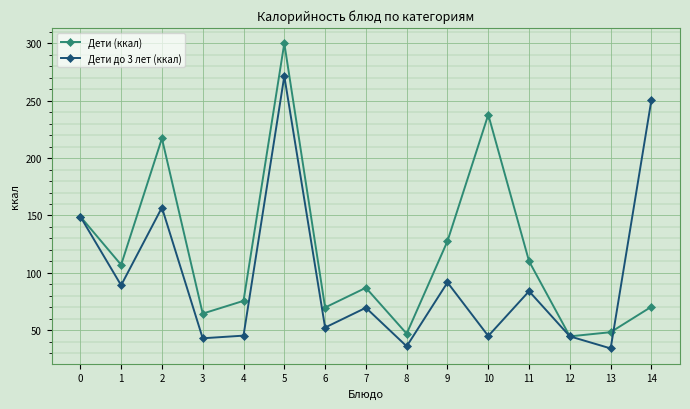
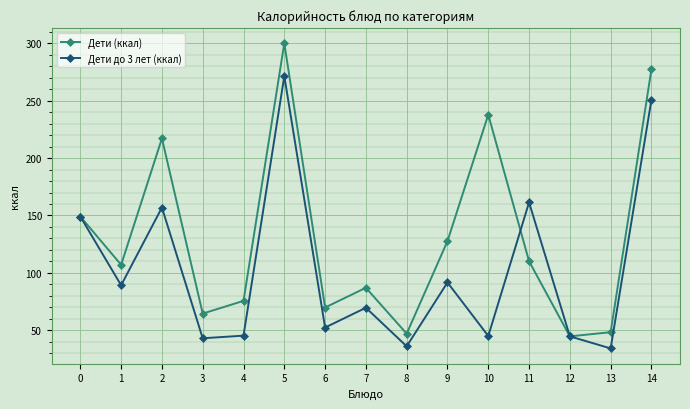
Дети до 3 лет (ккал), 11: 84 -> 161
Дети (ккал), 14: 71 -> 277
